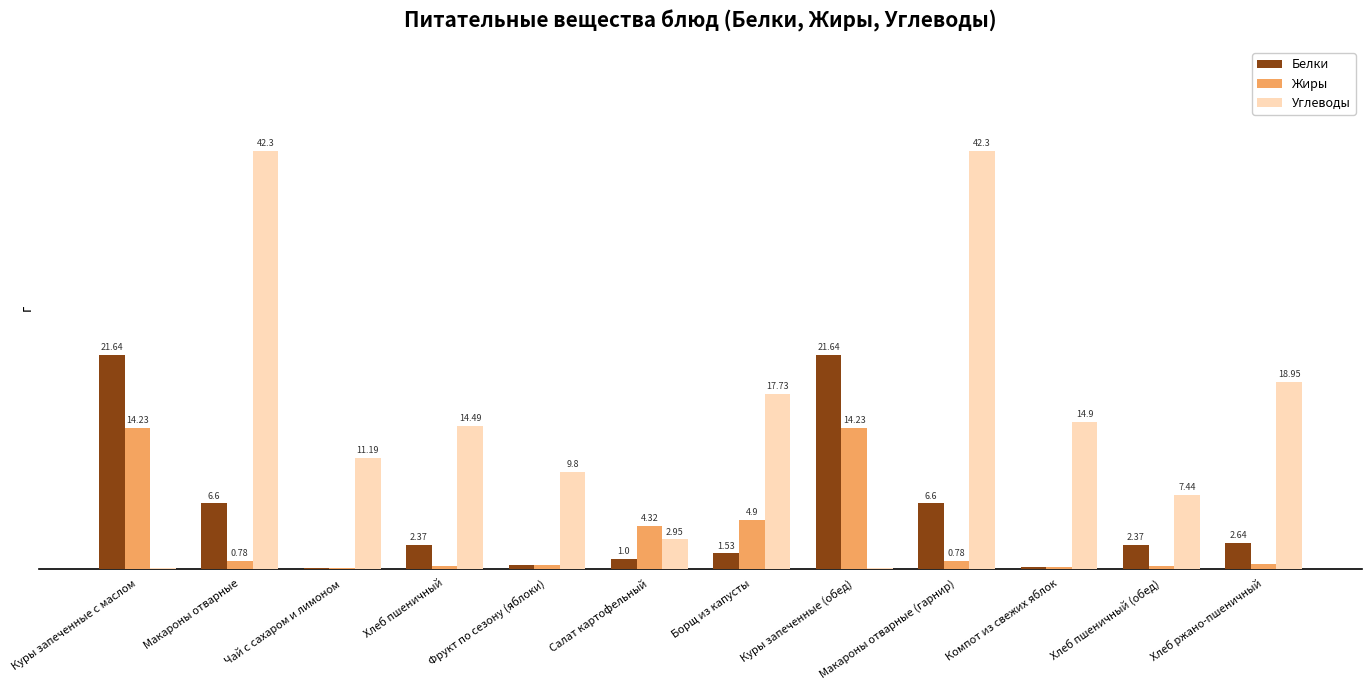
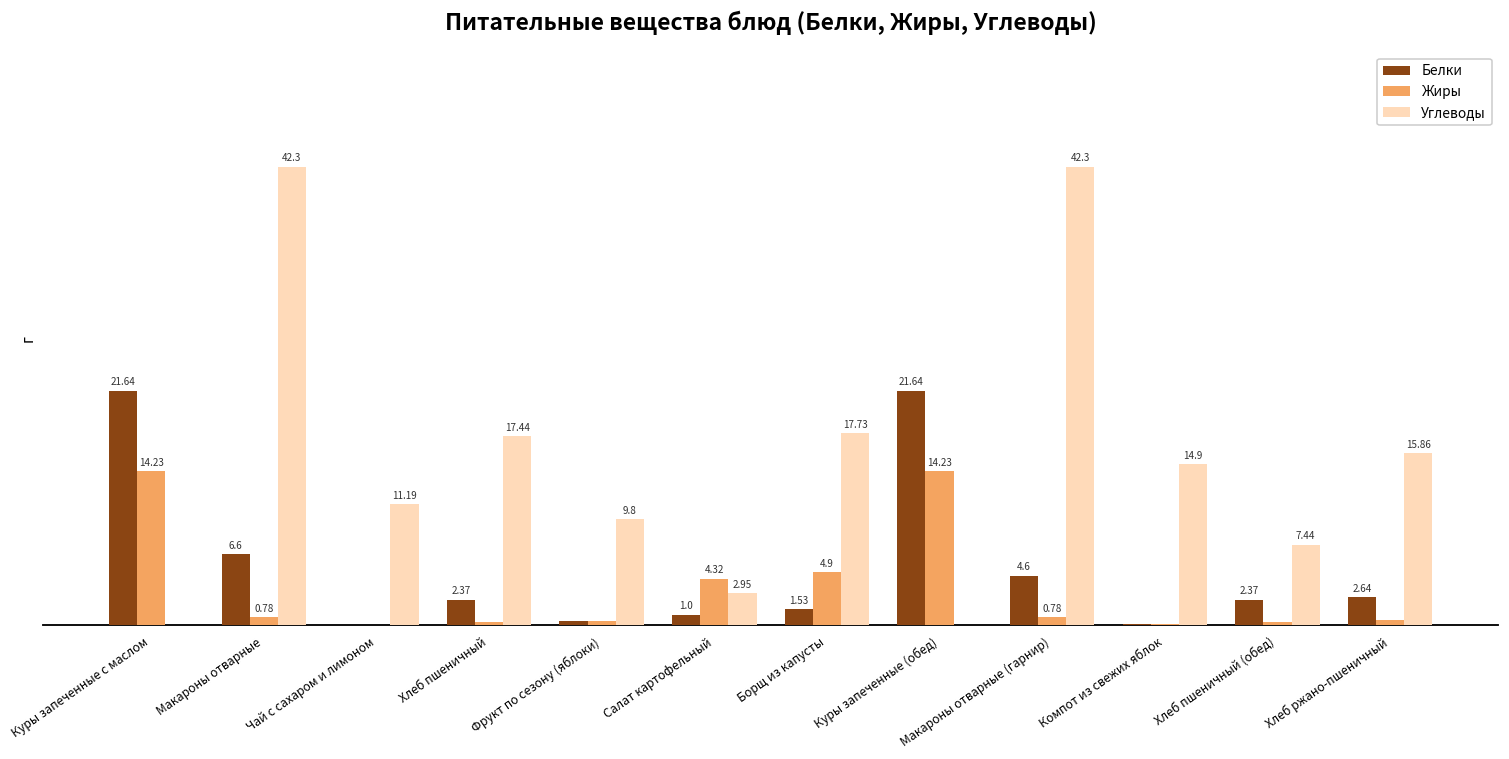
Углеводы, Хлеб пшеничный: 14.49 -> 17.44
Белки, Макароны отварные (гарнир): 6.6 -> 4.6
Углеводы, Хлеб ржано-пшеничный: 18.95 -> 15.86
